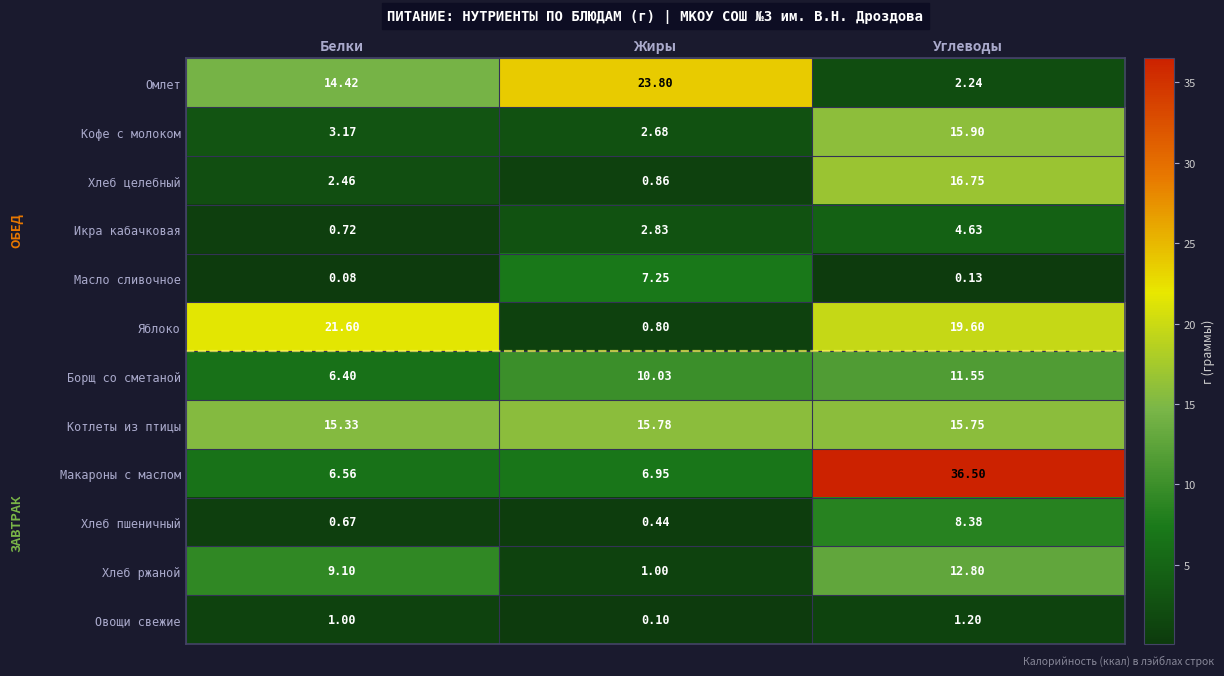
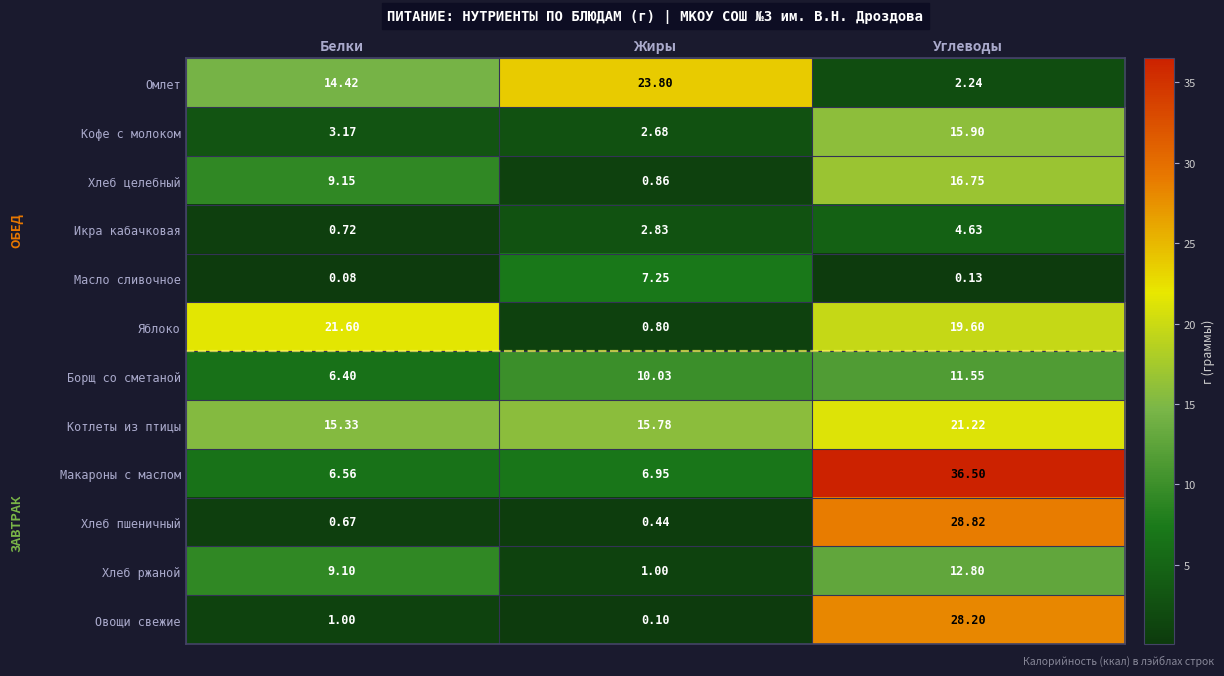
Хлеб целебный, Белки: 2.46 -> 9.15
Котлеты из птицы, Углеводы: 15.75 -> 21.22
Хлеб пшеничный, Углеводы: 8.38 -> 28.82
Овощи свежие, Углеводы: 1.20 -> 28.20
